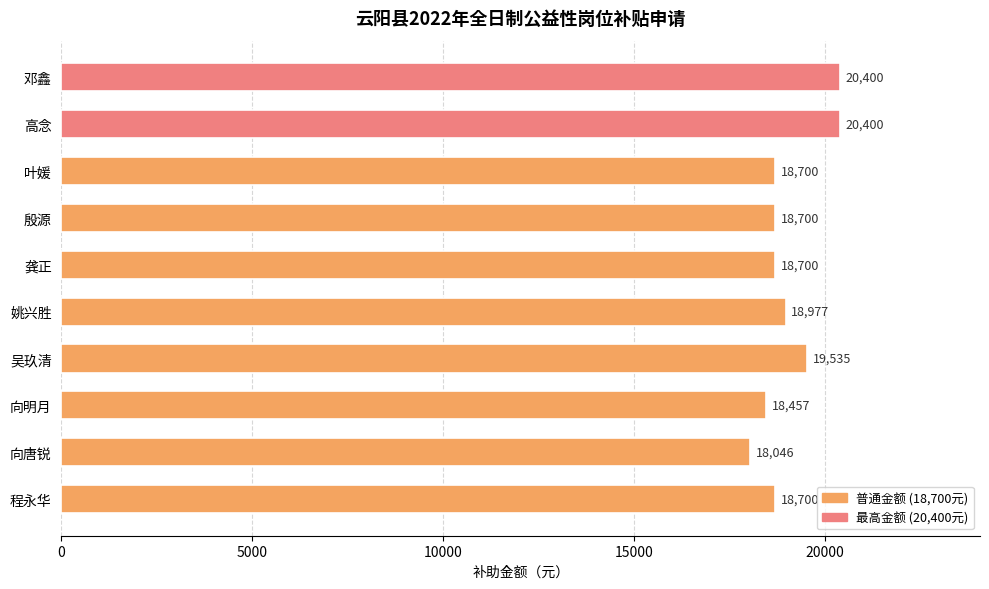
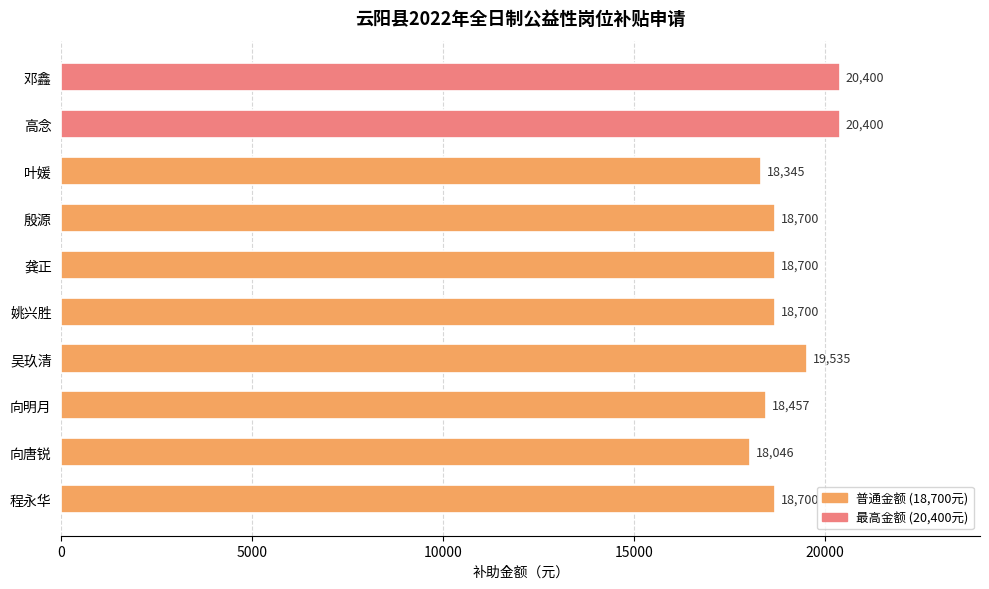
叶媛: 18,700 -> 18,345
姚兴胜: 18,977 -> 18,700
